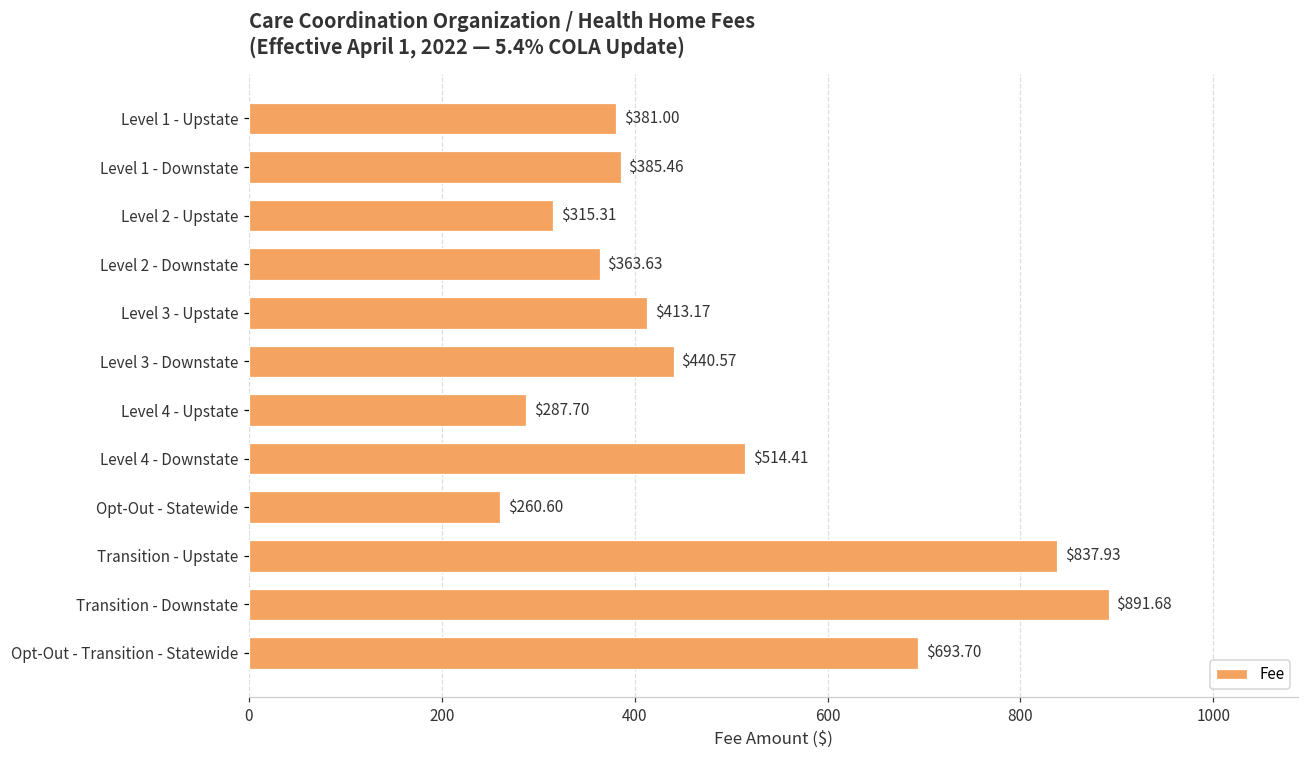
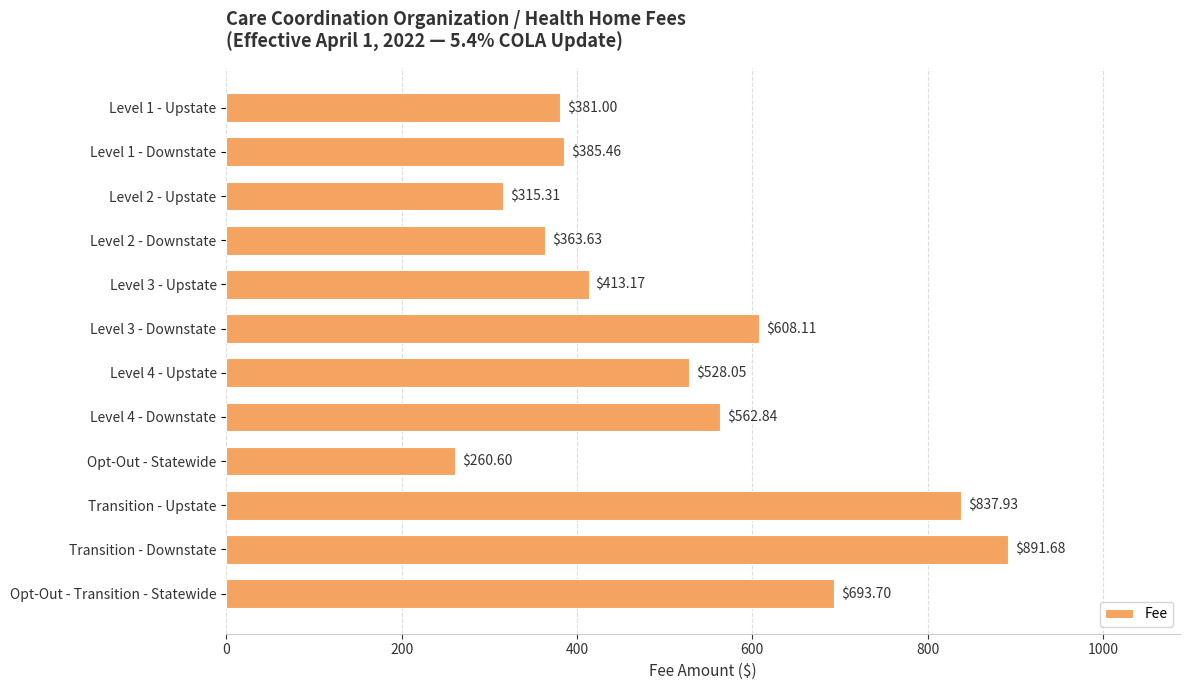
Level 3 - Downstate: $440.57 -> $608.11
Level 4 - Upstate: $287.70 -> $528.05
Level 4 - Downstate: $514.41 -> $562.84
